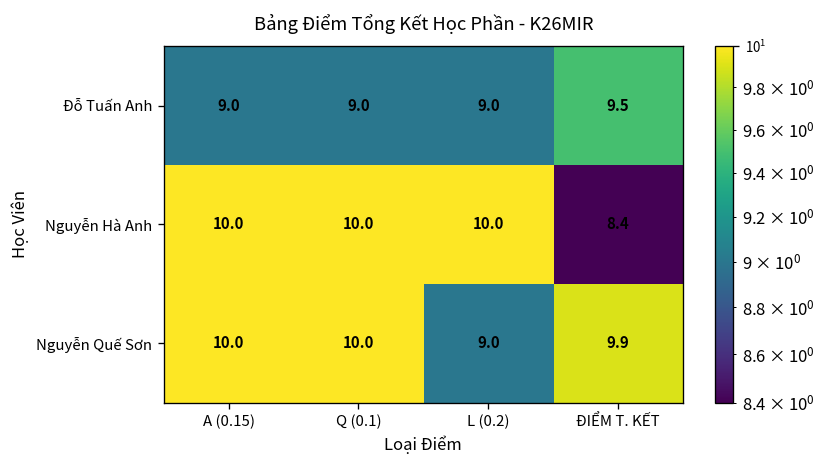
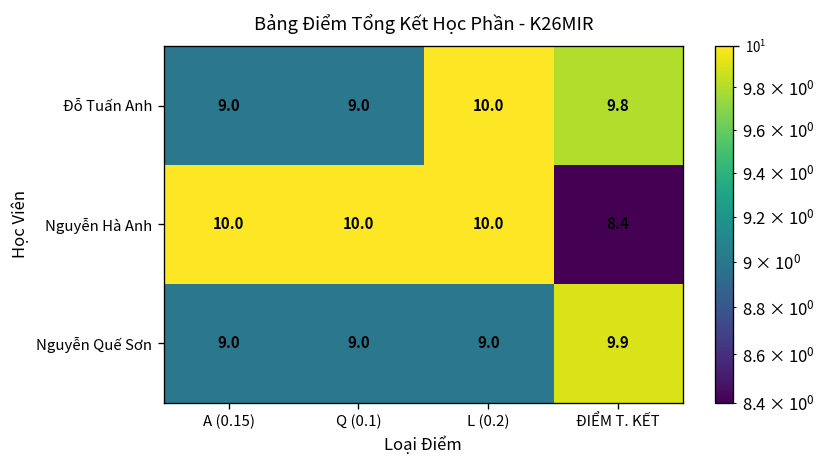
Đỗ Tuấn Anh, L (0.2): 9.0 -> 10.0
Đỗ Tuấn Anh, ĐIỂM T. KẾT: 9.5 -> 9.8
Nguyễn Quế Sơn, A (0.15): 10.0 -> 9.0
Nguyễn Quế Sơn, Q (0.1): 10.0 -> 9.0
